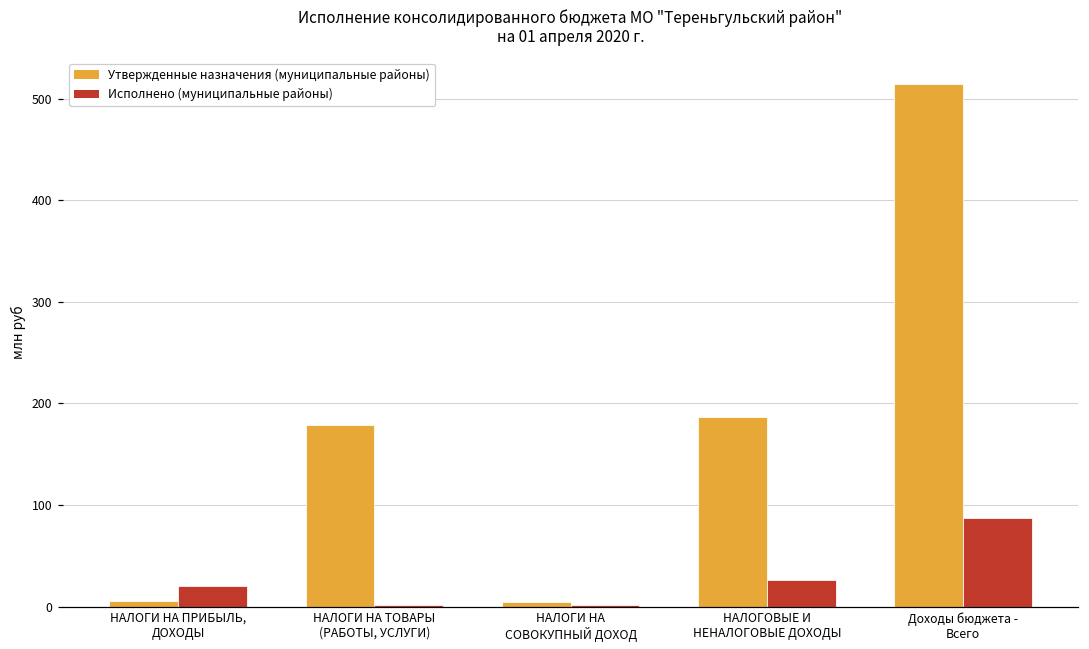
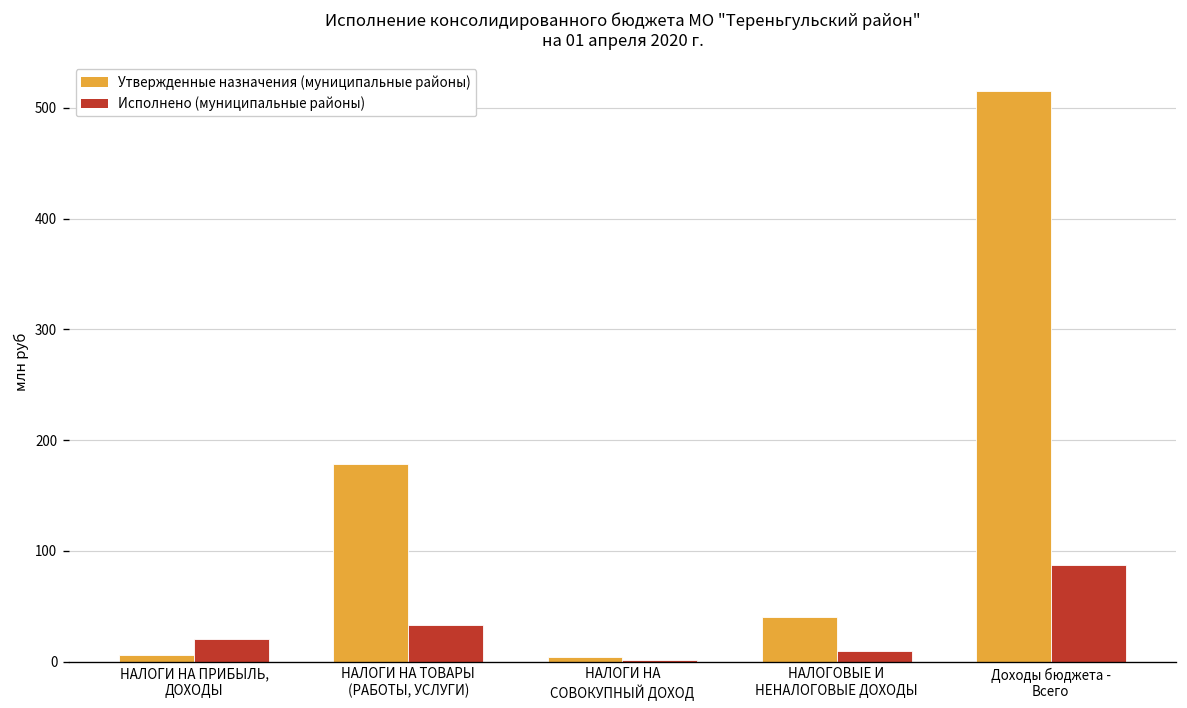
Исполнено (муниципальные районы), НАЛОГИ НА ТОВАРЫ (РАБОТЫ, УСЛУГИ): 0 -> 30
Утвержденные назначения (муниципальные районы), НАЛОГОВЫЕ И НЕНАЛОГОВЫЕ ДОХОДЫ: 190 -> 40
Исполнено (муниципальные районы), НАЛОГОВЫЕ И НЕНАЛОГОВЫЕ ДОХОДЫ: 30 -> 10
